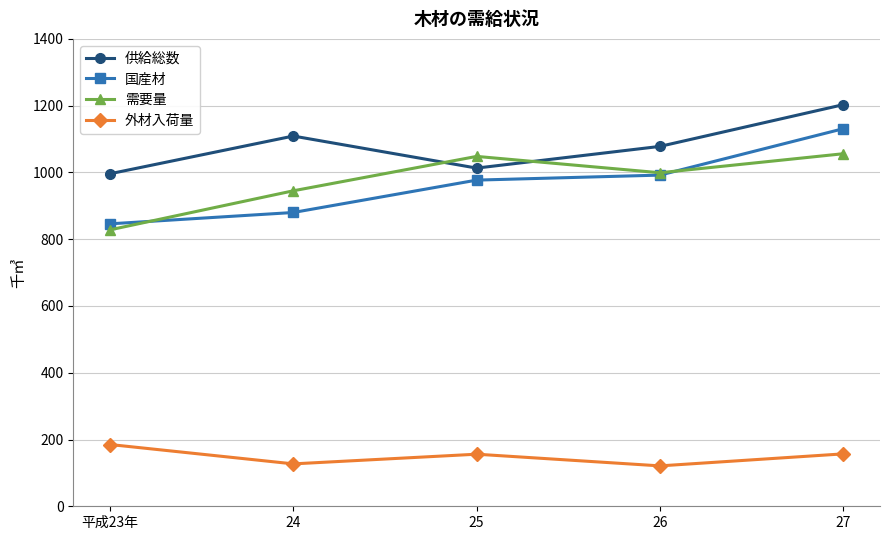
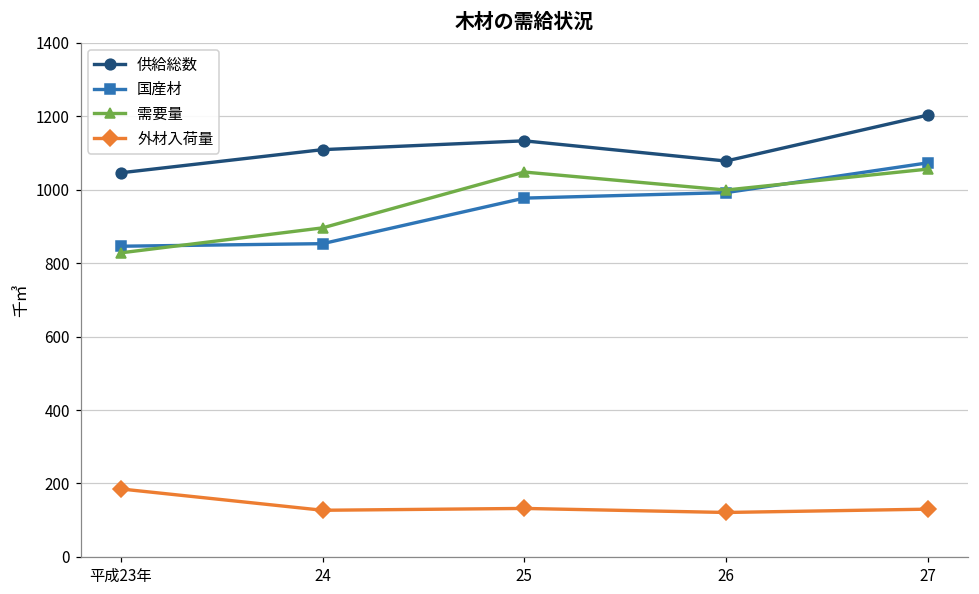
供給総数, 平成23年: 1000 -> 1050
国産材, 24: 880 -> 850
需要量, 24: 950 -> 900
供給総数, 25: 1010 -> 1130
外材入荷量, 25: 160 -> 130
国産材, 27: 1130 -> 1070
外材入荷量, 27: 160 -> 130
